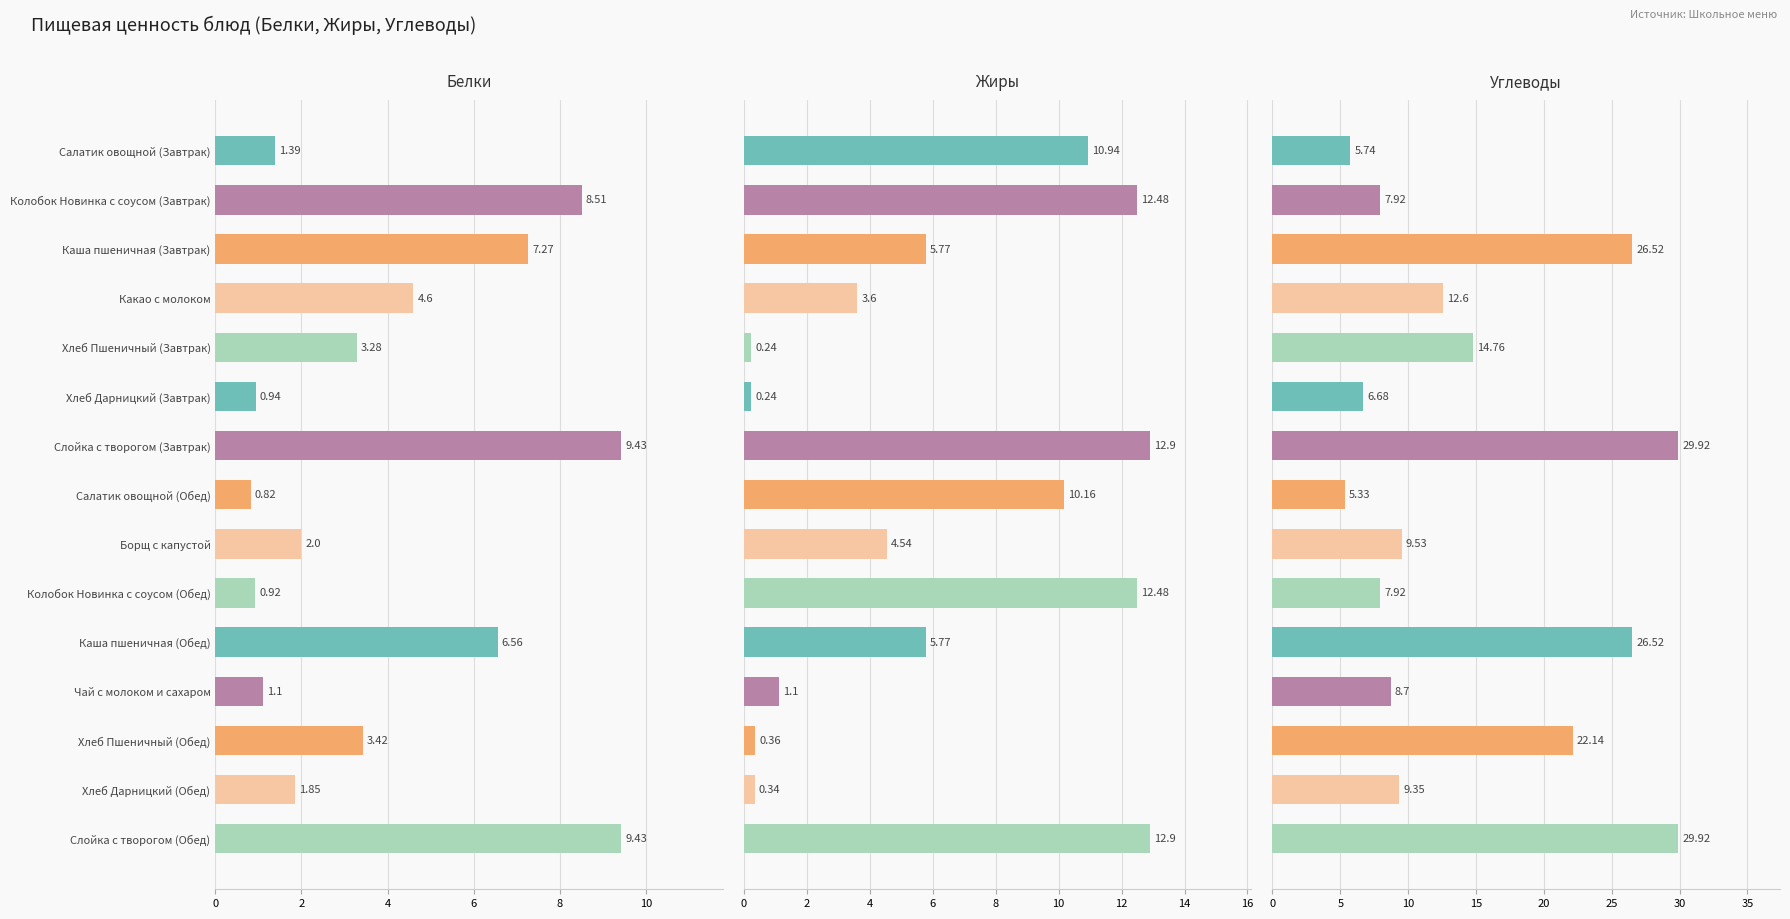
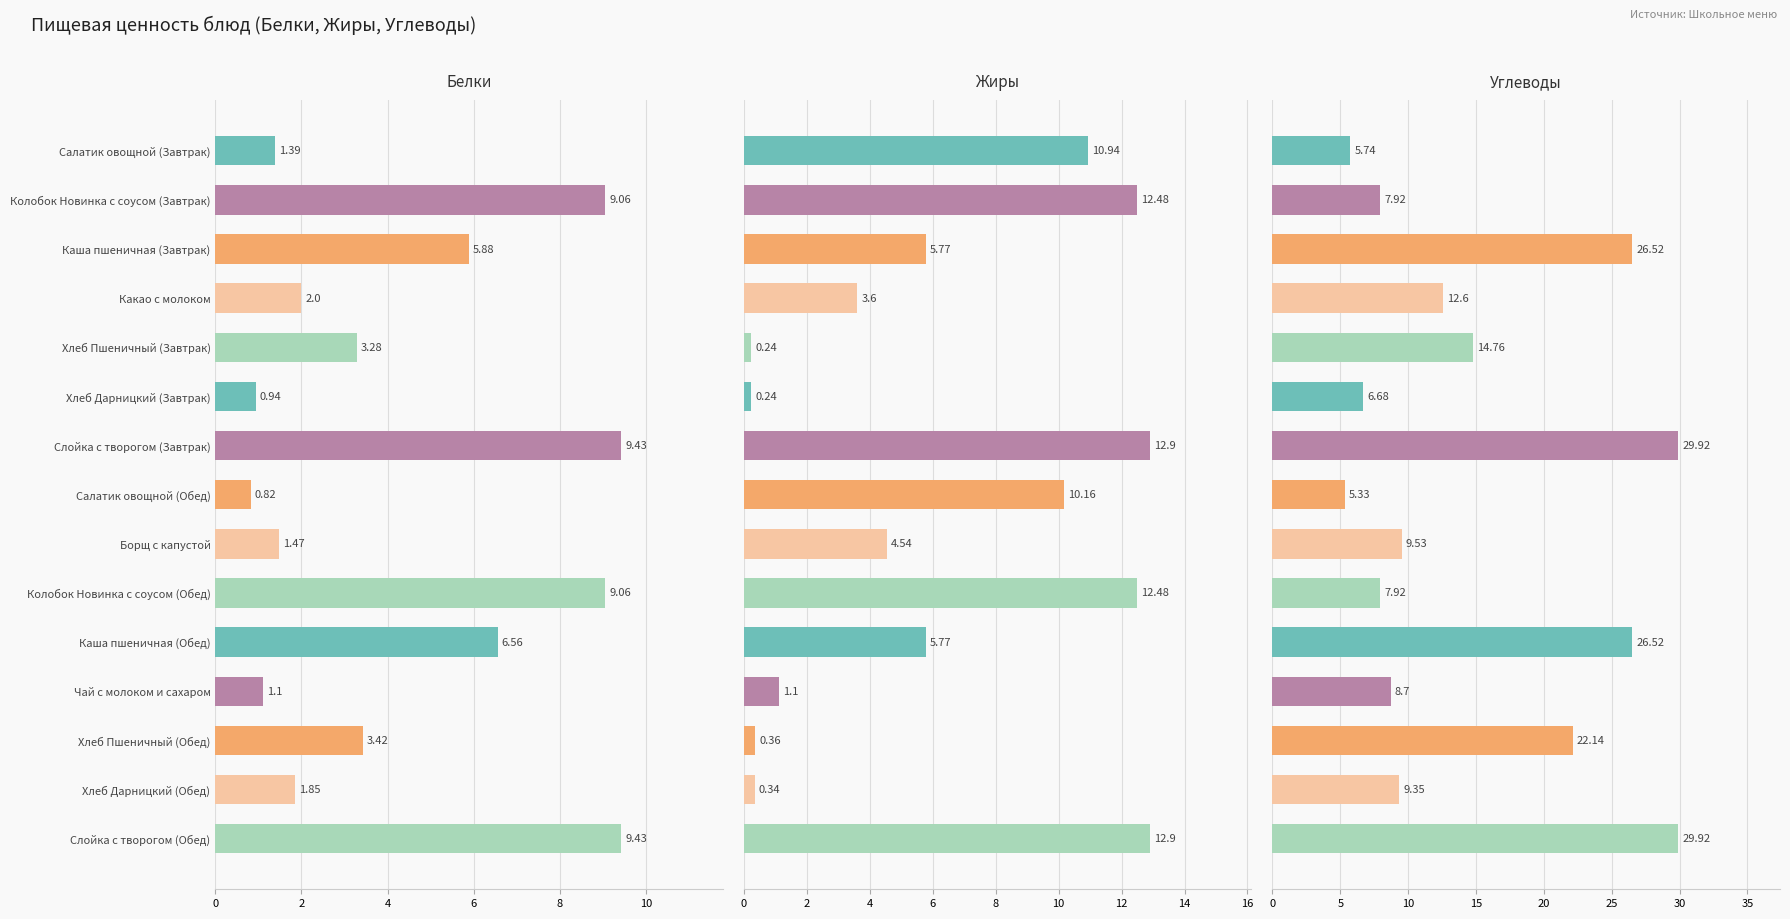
Белки, Колобок Новинка с соусом (Завтрак): 8.51 -> 9.06
Белки, Каша пшеничная (Завтрак): 7.27 -> 5.88
Белки, Какао с молоком: 4.6 -> 2.0
Белки, Борщ с капустой: 2.0 -> 1.47
Белки, Колобок Новинка с соусом (Обед): 0.92 -> 9.06
